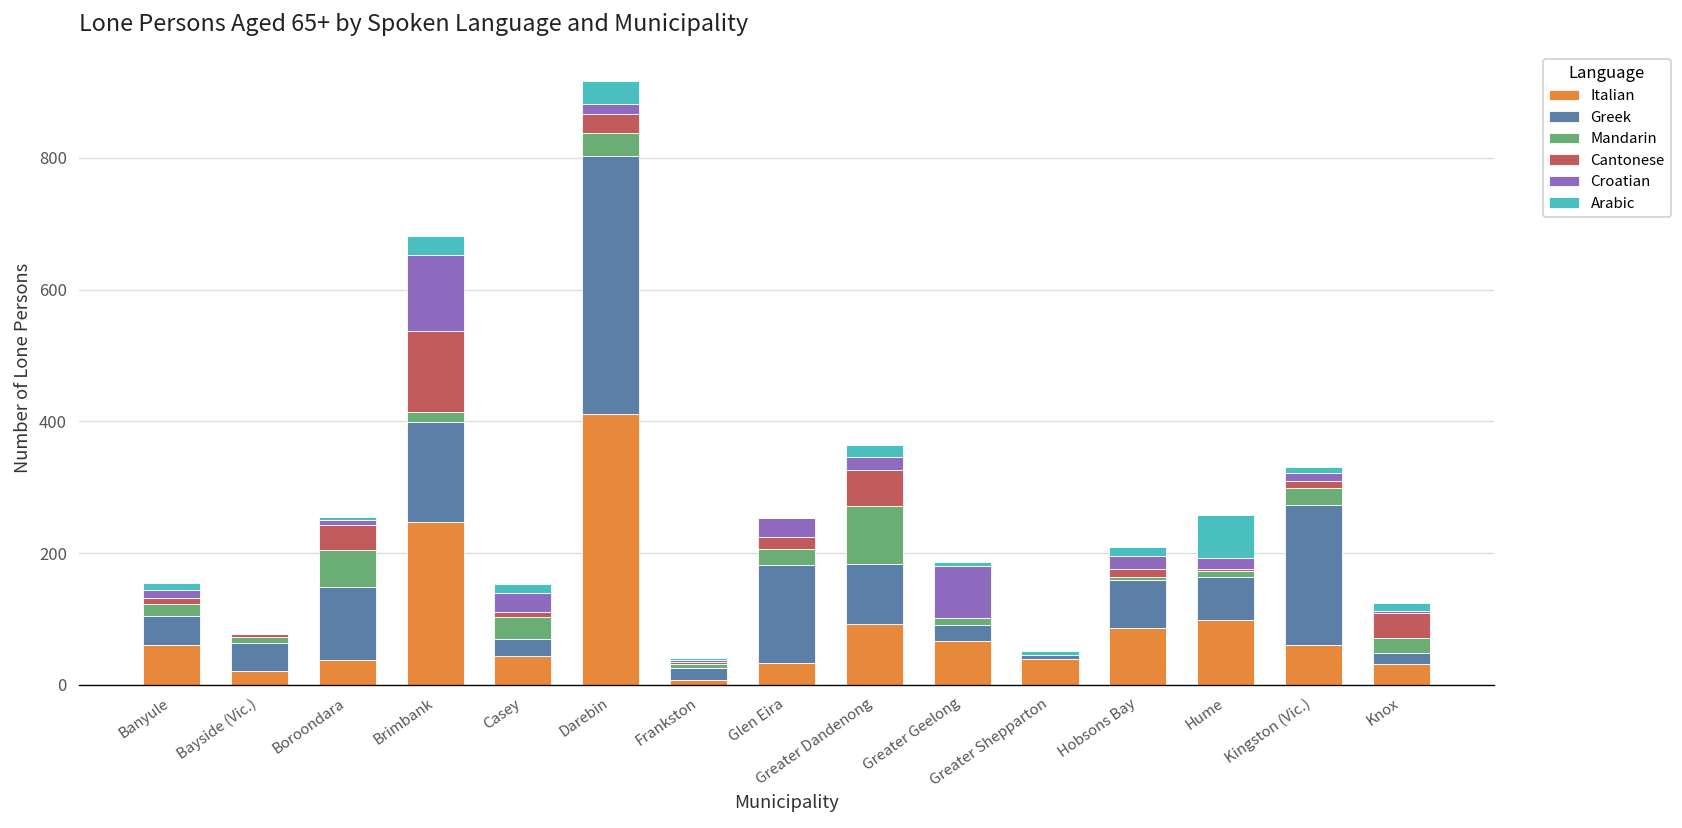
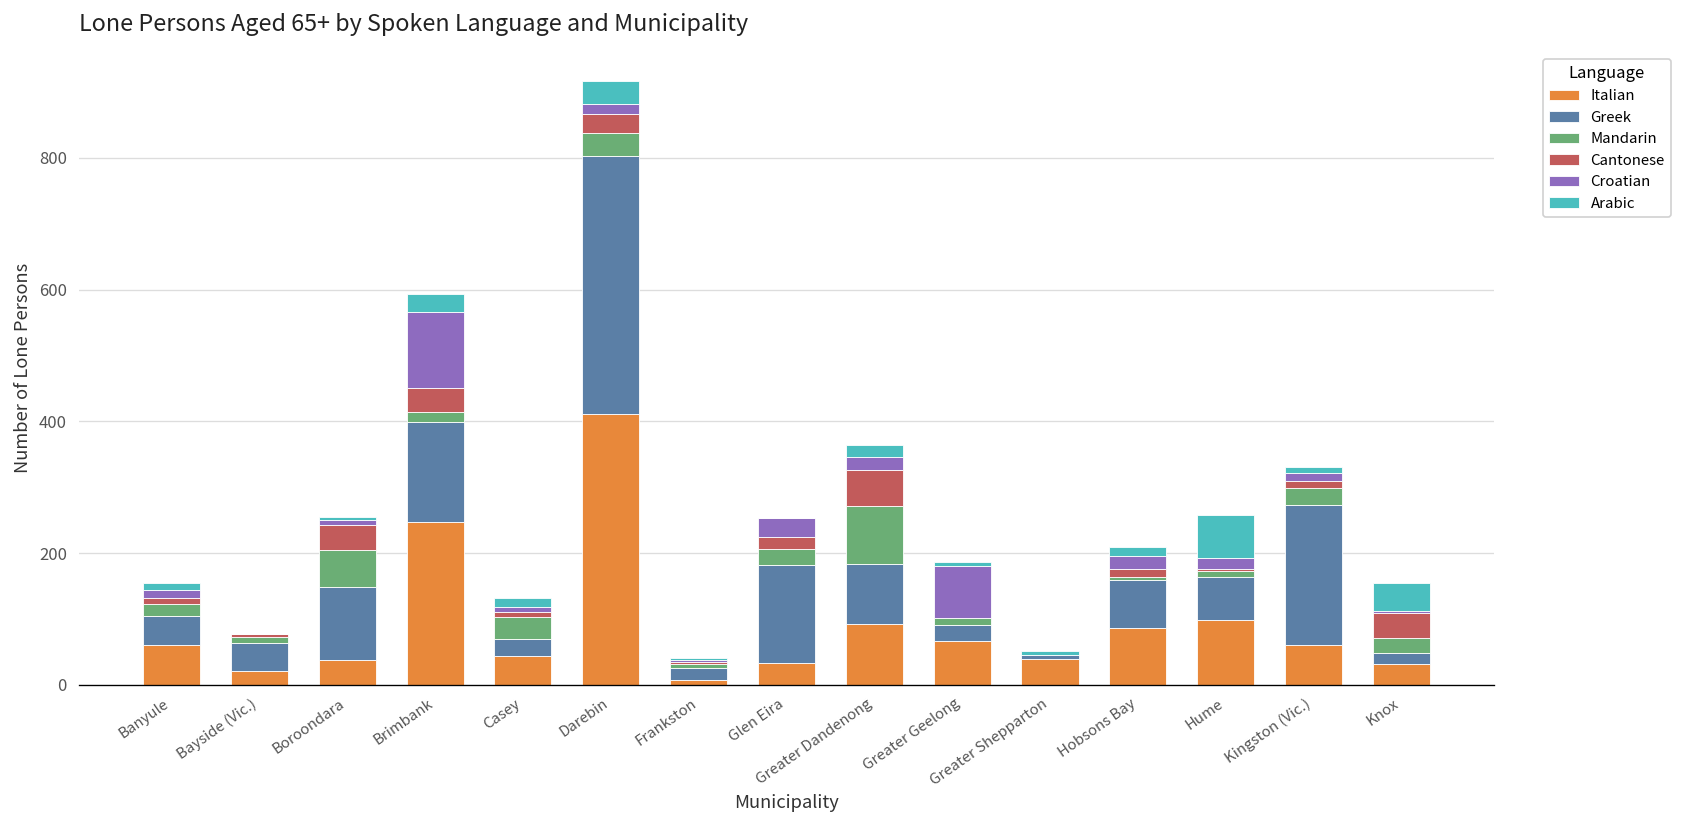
Cantonese, Brimbank: 120 -> 40
Croatian, Casey: 30 -> 10
Arabic, Knox: 10 -> 40
